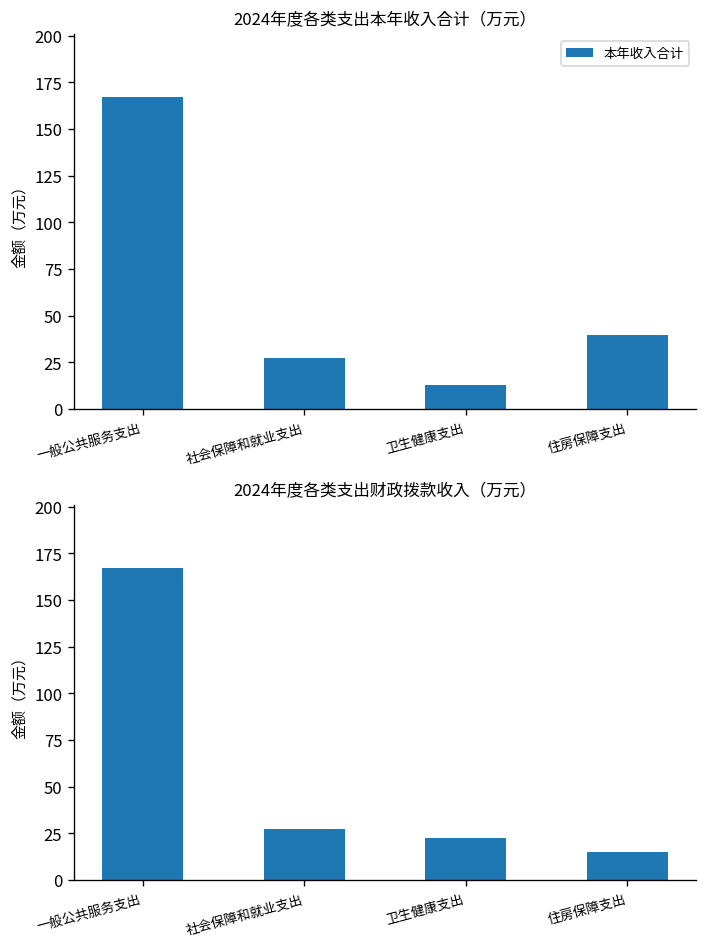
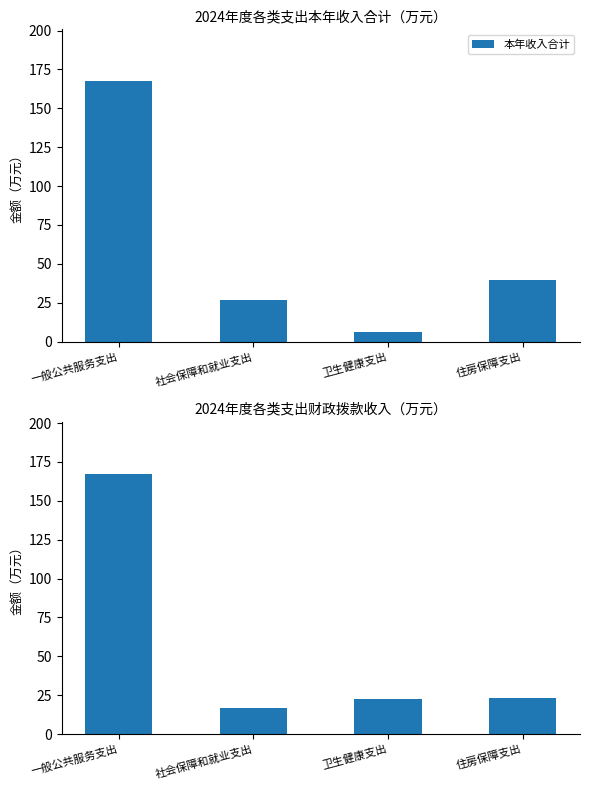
2024年度各类支出本年收入合计（万元）, 卫生健康支出: 13 -> 6
2024年度各类支出财政拨款收入（万元）, 社会保障和就业支出: 27 -> 17
2024年度各类支出财政拨款收入（万元）, 住房保障支出: 15 -> 23
